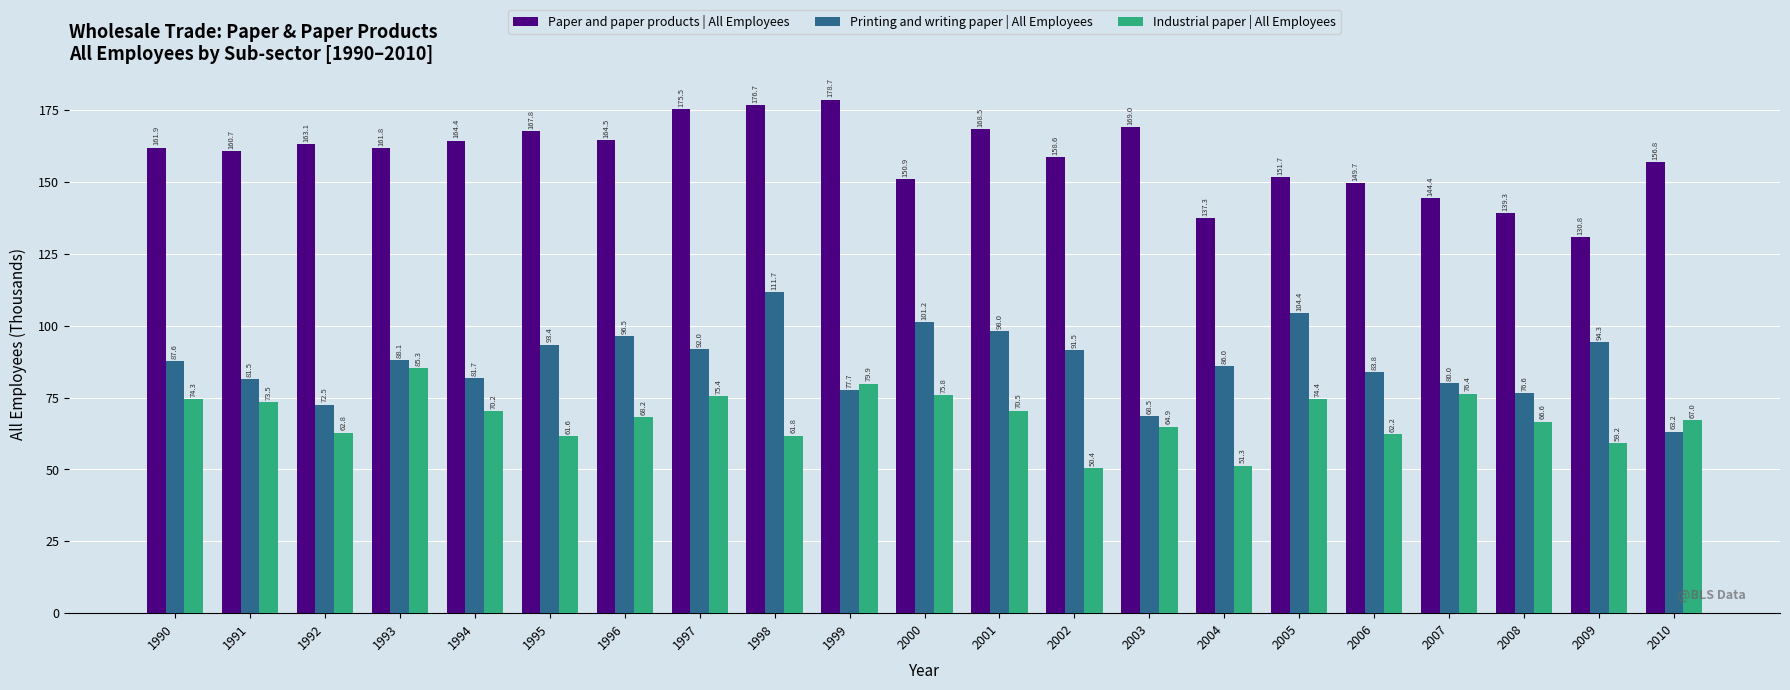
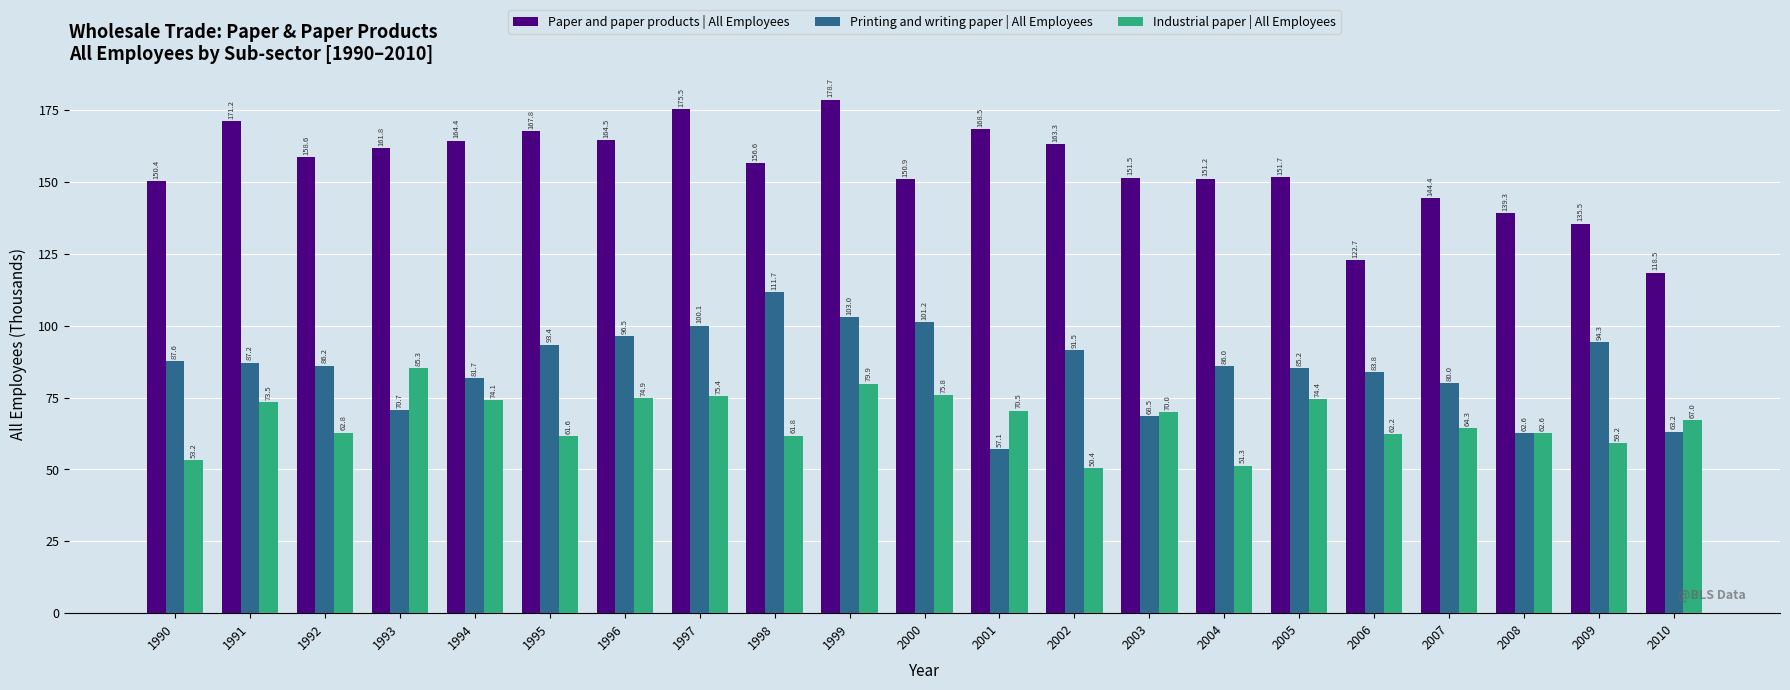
Paper and paper products | All Employees, 1990: 161.9 -> 150.4
Industrial paper | All Employees, 1990: 74.3 -> 53.2
Paper and paper products | All Employees, 1991: 160.7 -> 171.2
Printing and writing paper | All Employees, 1991: 81.5 -> 87.2
Paper and paper products | All Employees, 1992: 163.1 -> 158.6
Printing and writing paper | All Employees, 1992: 72.5 -> 86.2
Printing and writing paper | All Employees, 1993: 88.1 -> 70.7
Industrial paper | All Employees, 1994: 70.2 -> 74.1
Industrial paper | All Employees, 1996: 68.2 -> 74.9
Printing and writing paper | All Employees, 1997: 92.0 -> 100.1
Paper and paper products | All Employees, 1998: 176.7 -> 156.6
Printing and writing paper | All Employees, 1999: 77.7 -> 103.0
Printing and writing paper | All Employees, 2001: 98.0 -> 57.1
Paper and paper products | All Employees, 2002: 158.6 -> 163.3
Paper and paper products | All Employees, 2003: 169.0 -> 151.5
Industrial paper | All Employees, 2003: 64.9 -> 70.0
Paper and paper products | All Employees, 2004: 137.3 -> 151.2
Printing and writing paper | All Employees, 2005: 104.4 -> 85.2
Paper and paper products | All Employees, 2006: 149.7 -> 122.7
Industrial paper | All Employees, 2007: 76.4 -> 64.3
Printing and writing paper | All Employees, 2008: 76.6 -> 62.6
Industrial paper | All Employees, 2008: 66.6 -> 62.6
Paper and paper products | All Employees, 2009: 130.8 -> 135.5
Paper and paper products | All Employees, 2010: 156.8 -> 118.5
